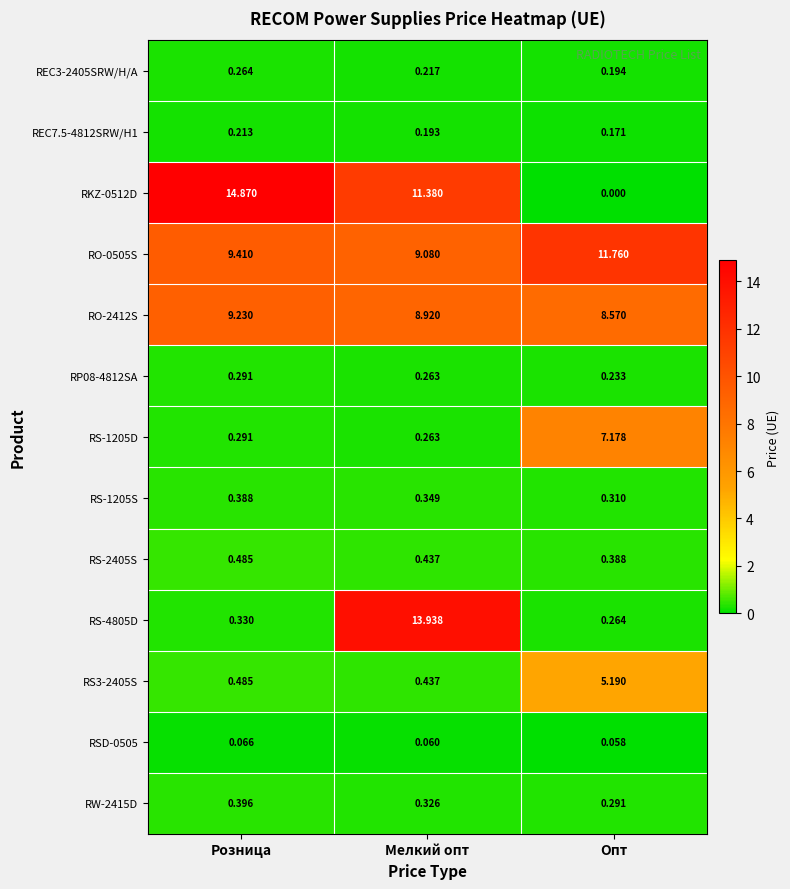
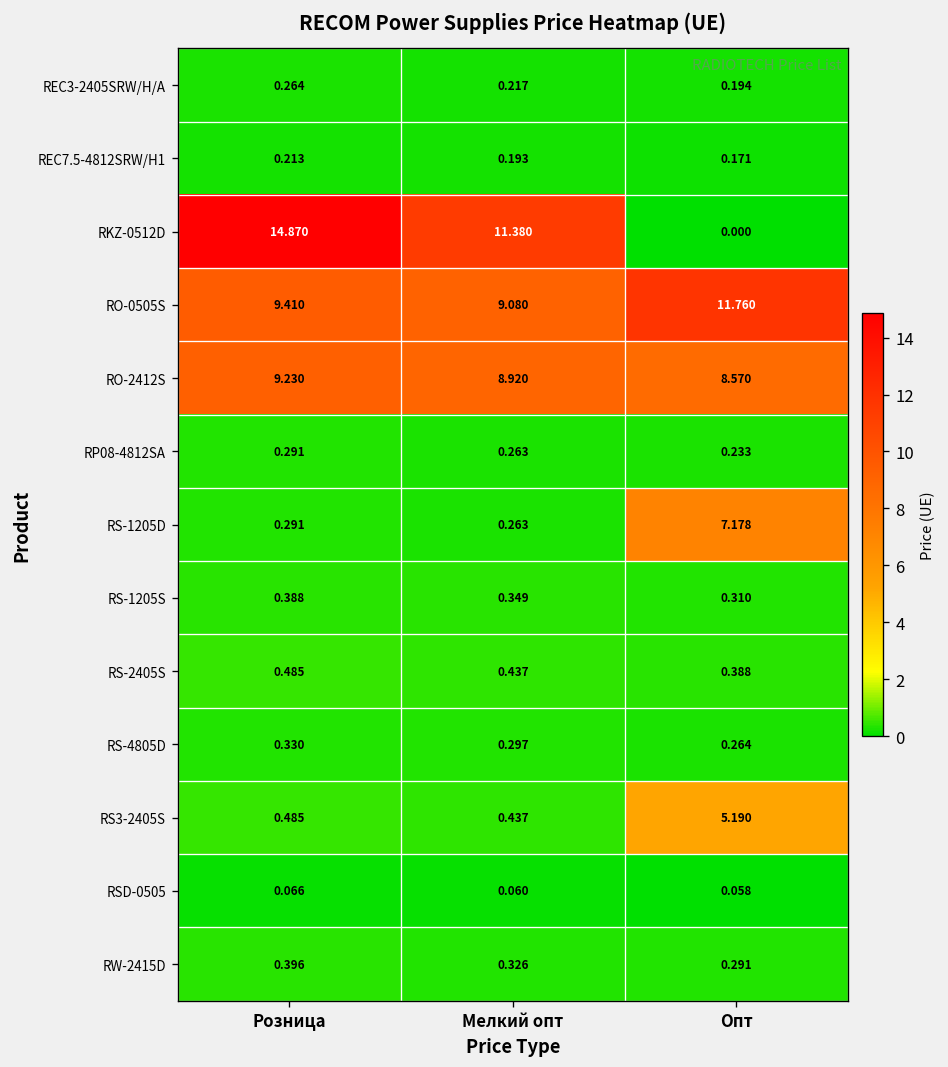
RS-4805D, Мелкий опт: 13.938 -> 0.297
